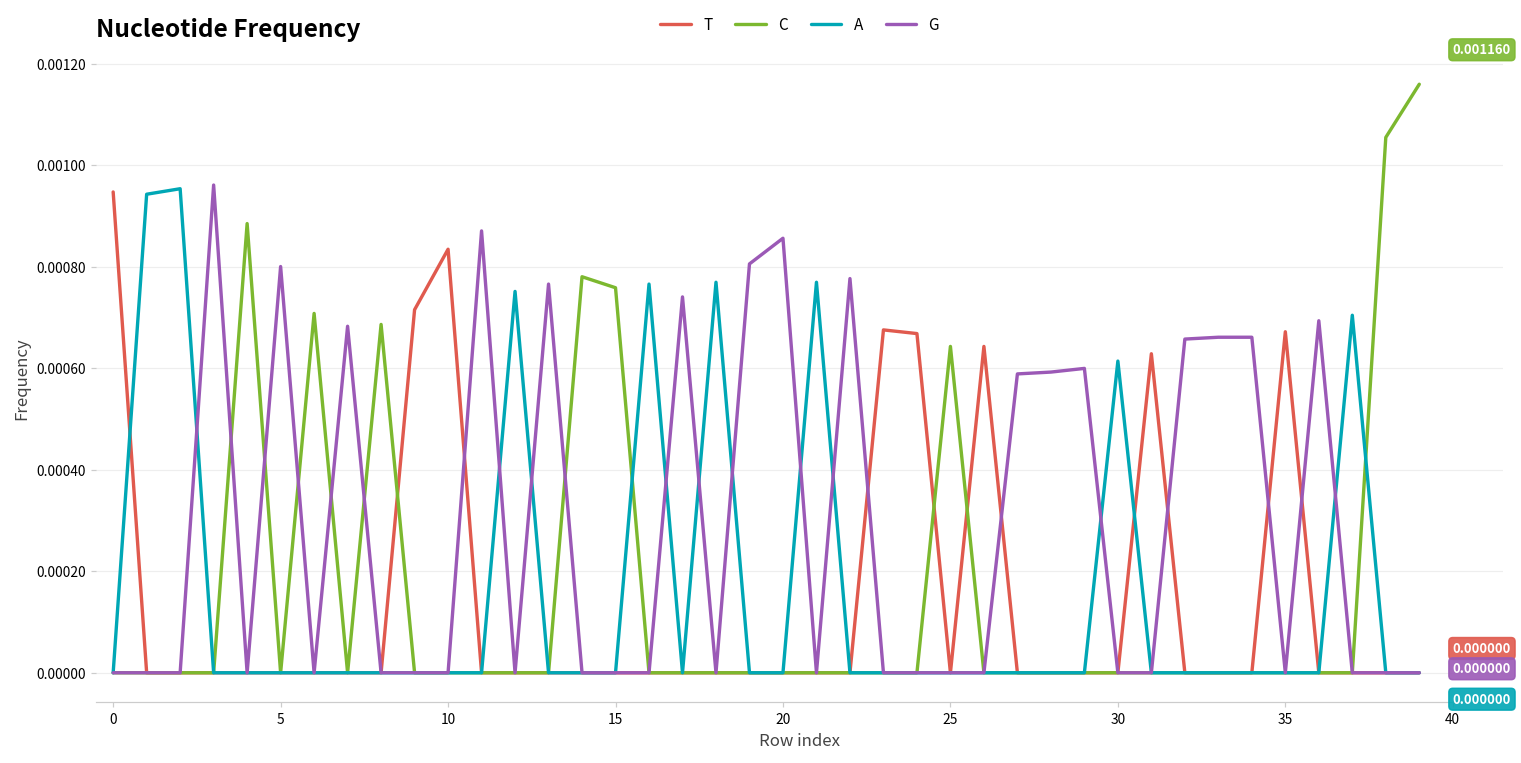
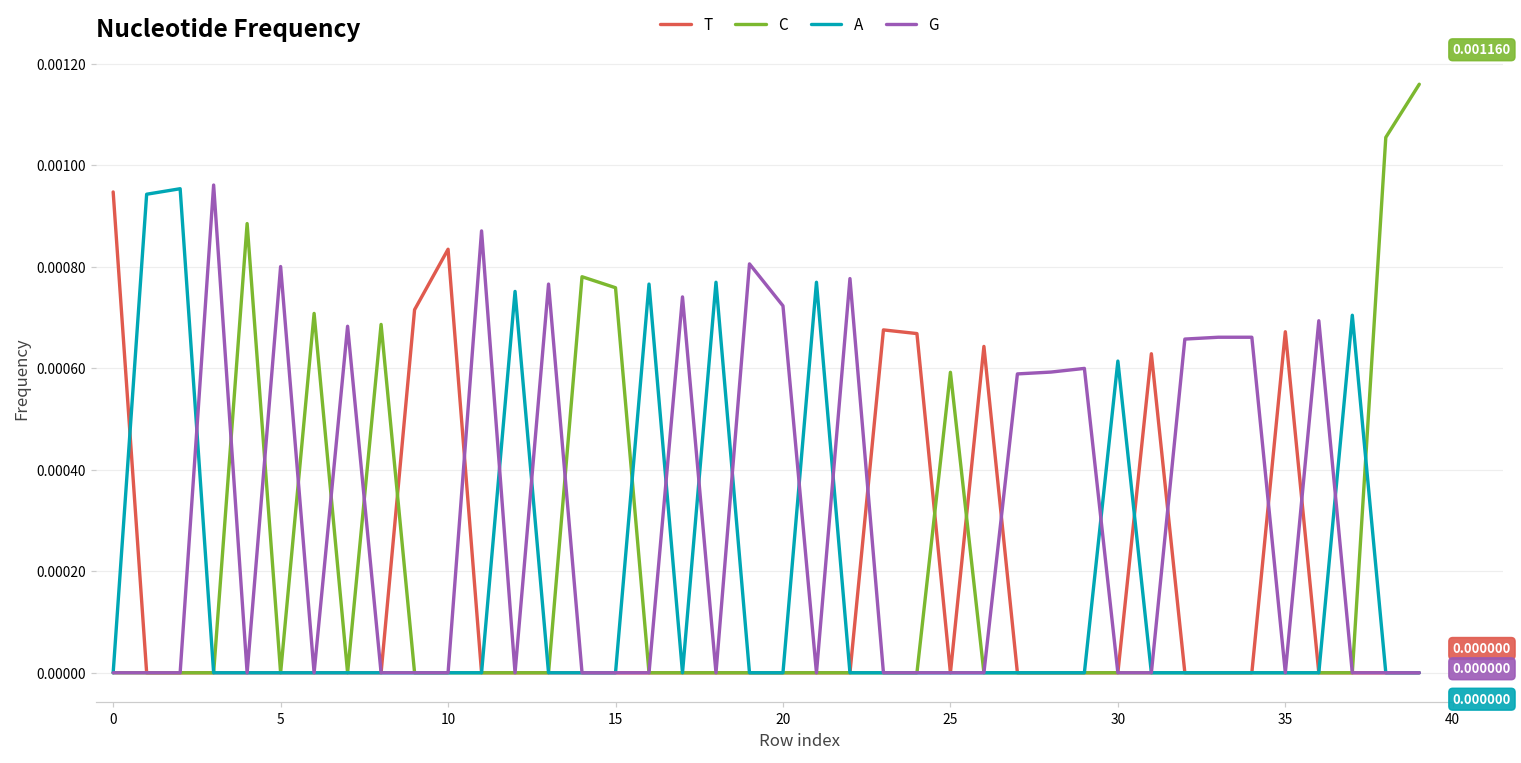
G, 20: 0.00086 -> 0.00072
C, 25: 0.00064 -> 0.00059
